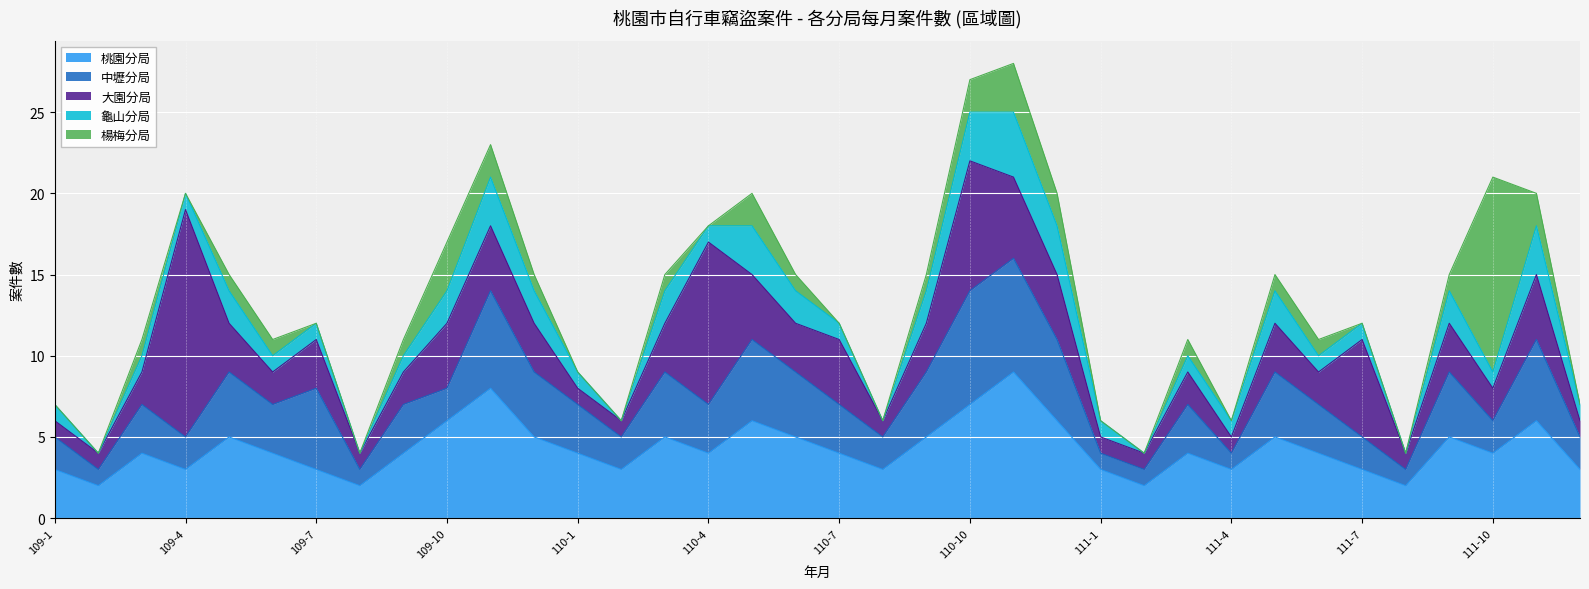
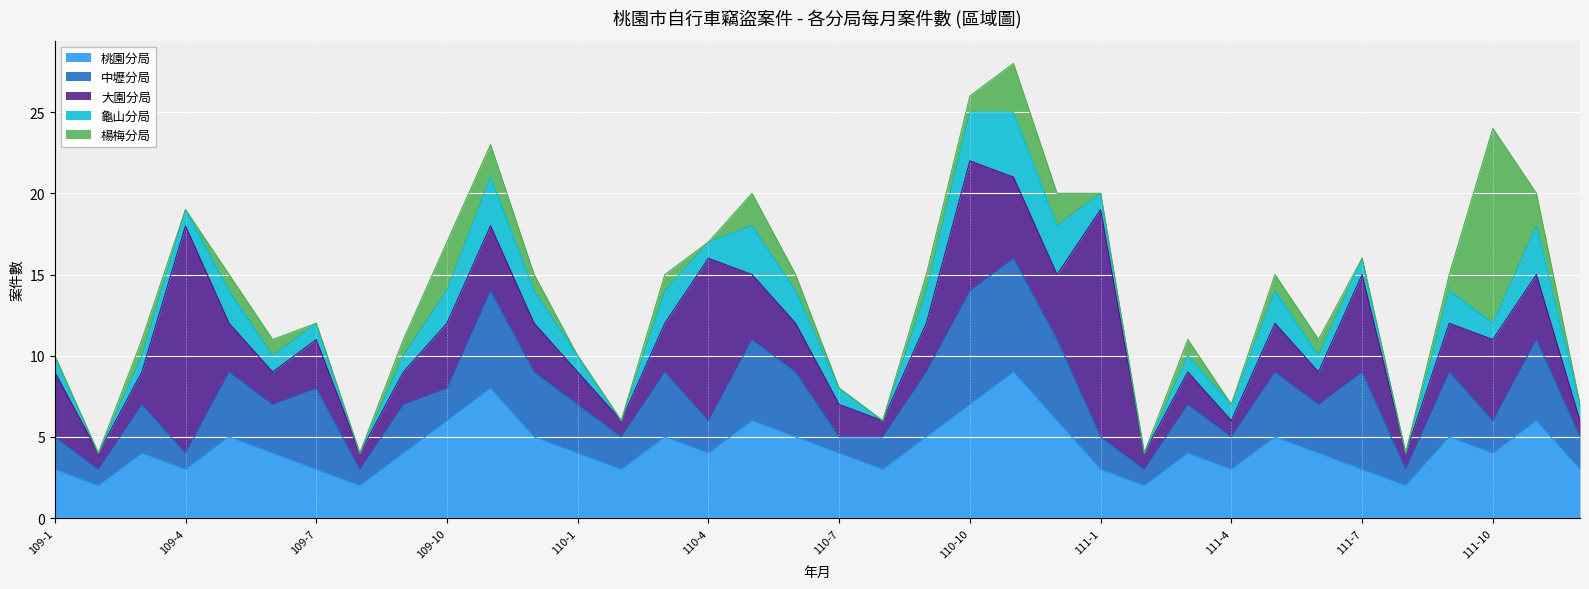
大園分局, 109-1: 1 -> 4
中壢分局, 109-4: 2 -> 1
大園分局, 110-1: 1 -> 2
中壢分局, 110-4: 3 -> 2
中壢分局, 110-7: 3 -> 1
大園分局, 110-7: 4 -> 2
楊梅分局, 110-10: 2 -> 1
中壢分局, 111-1: 1 -> 2
大園分局, 111-1: 1 -> 14
中壢分局, 111-4: 1 -> 2
中壢分局, 111-7: 2 -> 6
大園分局, 111-10: 2 -> 5
